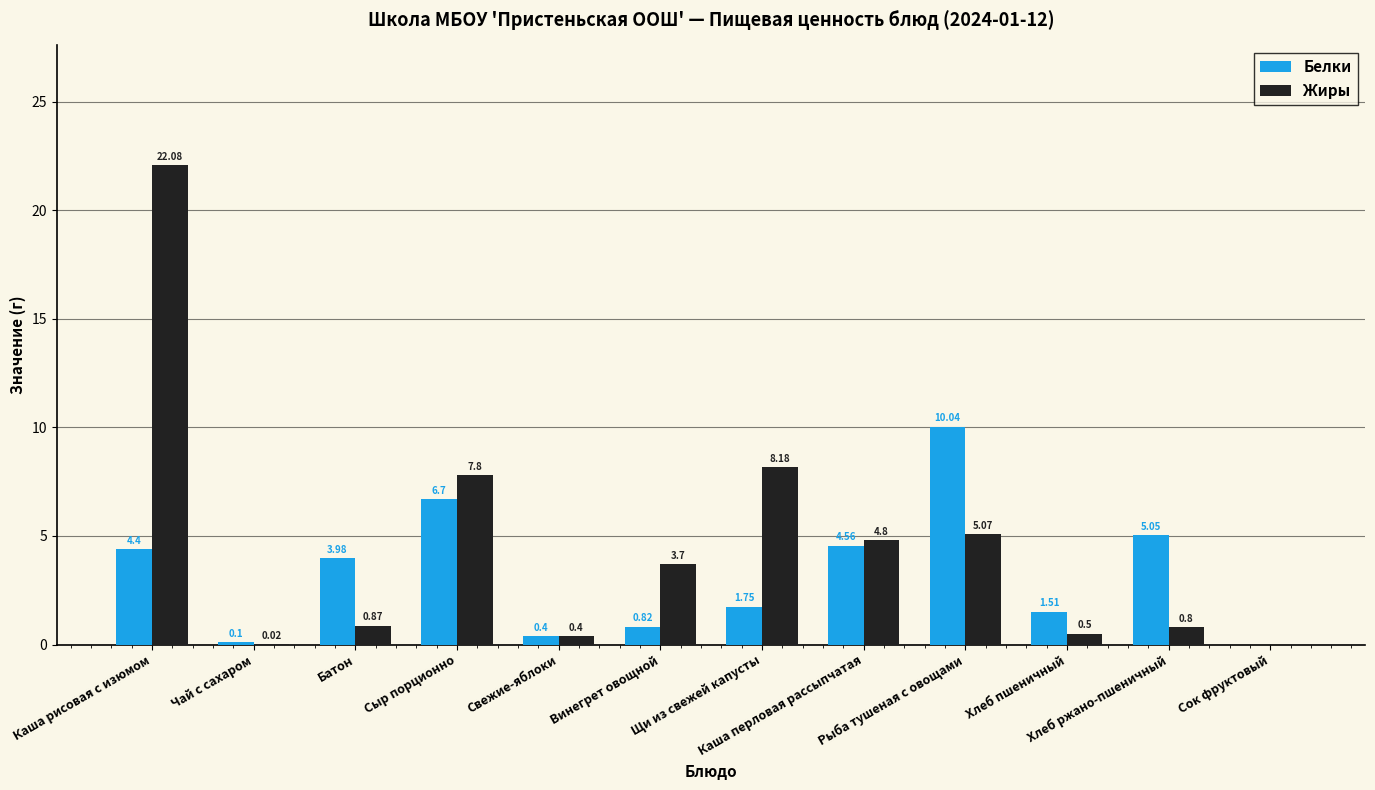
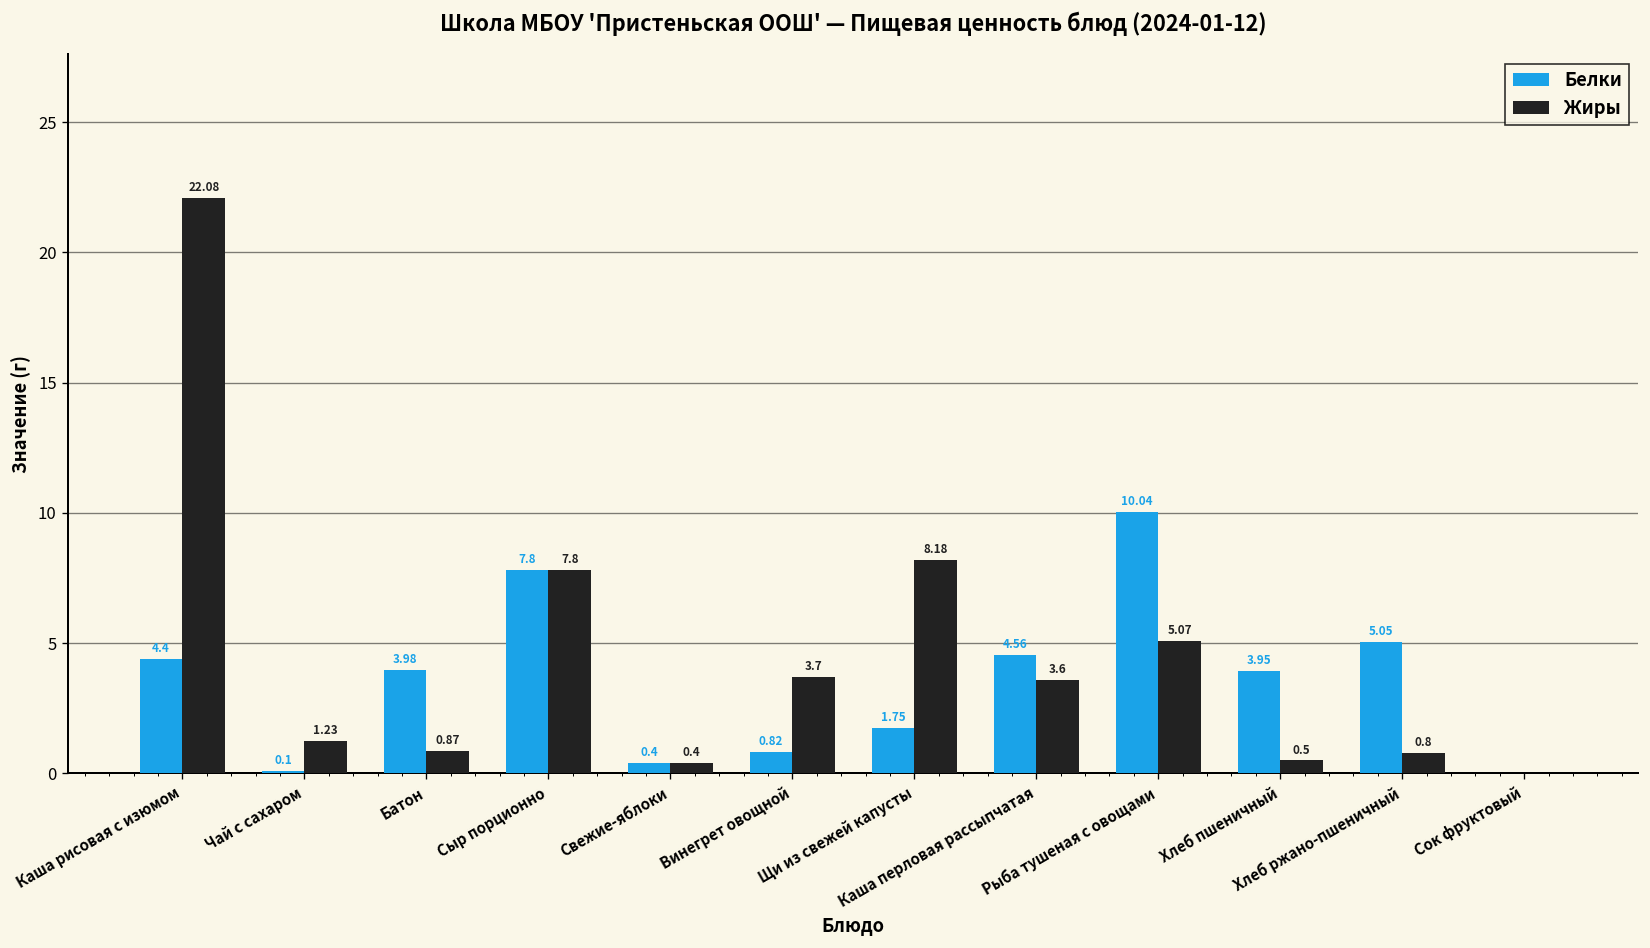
Жиры, Чай с сахаром: 0.02 -> 1.23
Белки, Сыр порционно: 6.7 -> 7.8
Жиры, Каша перловая рассыпчатая: 4.8 -> 3.6
Белки, Хлеб пшеничный: 1.51 -> 3.95
